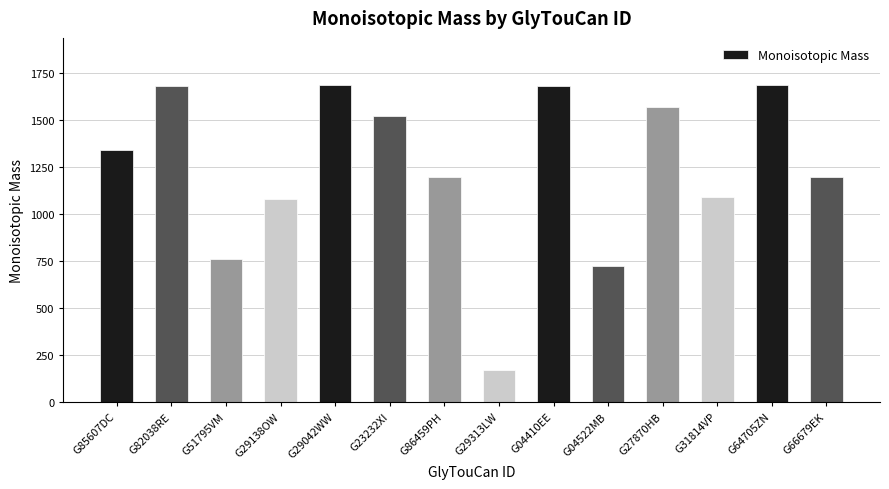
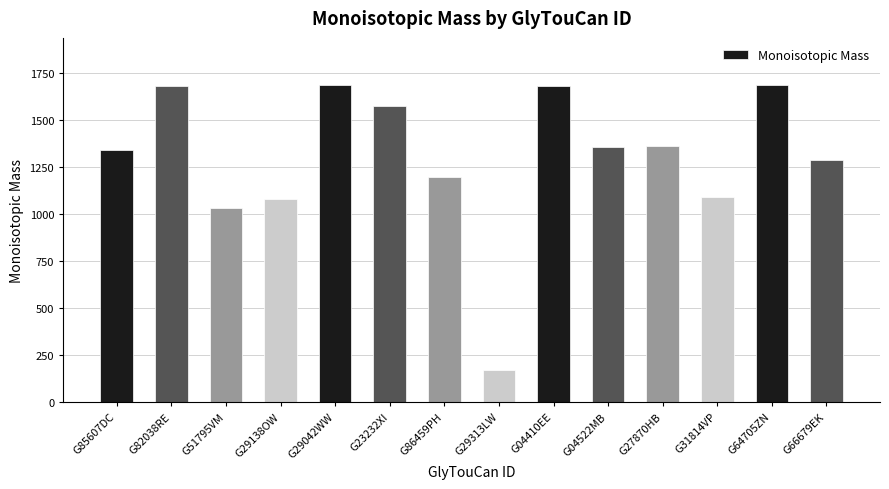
G51795VM: 760 -> 1030
G23232XI: 1520 -> 1570
G04522MB: 720 -> 1360
G27870HB: 1570 -> 1360
G66679EK: 1200 -> 1290
